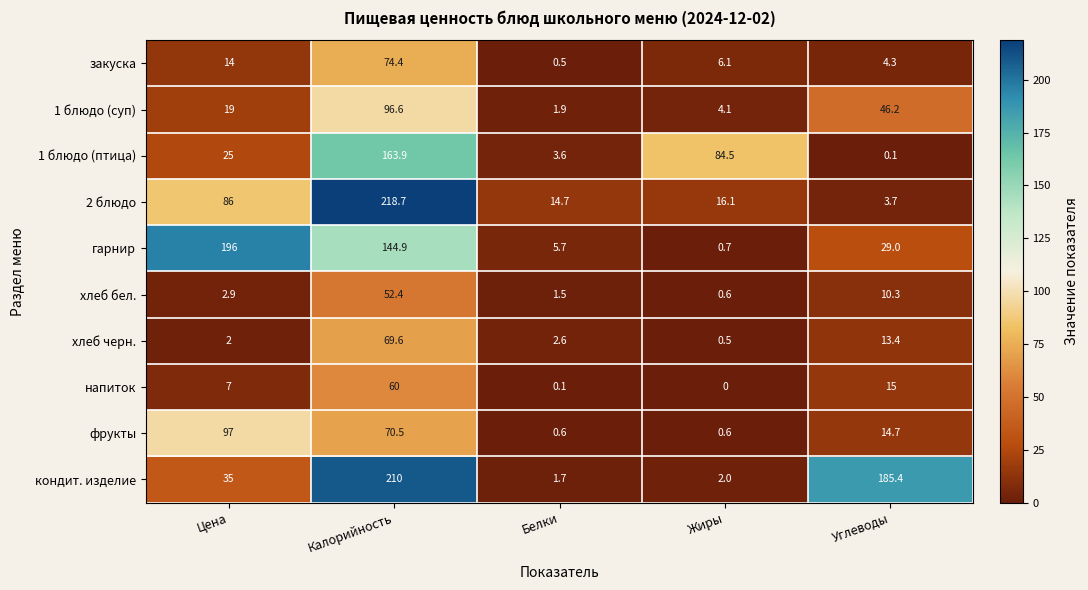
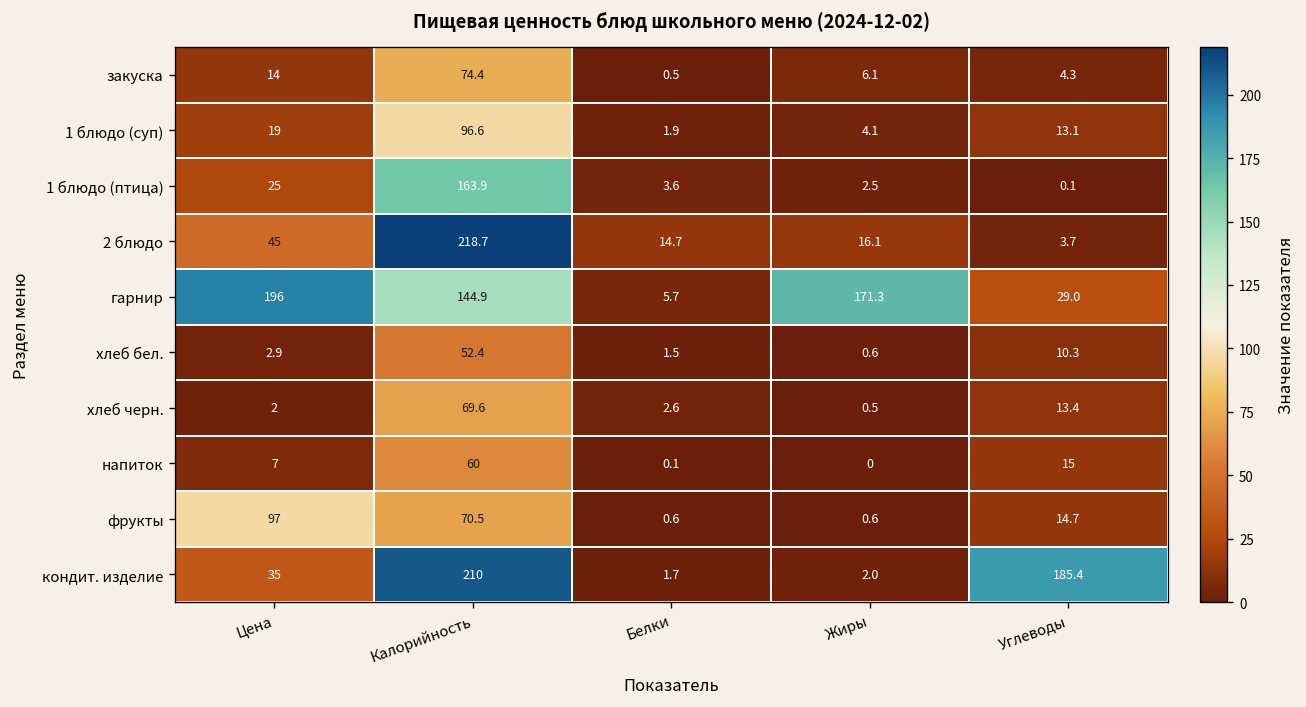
1 блюдо (суп), Углеводы: 46.2 -> 13.1
1 блюдо (птица), Жиры: 84.5 -> 2.5
2 блюдо, Цена: 86 -> 45
гарнир, Жиры: 0.7 -> 171.3
